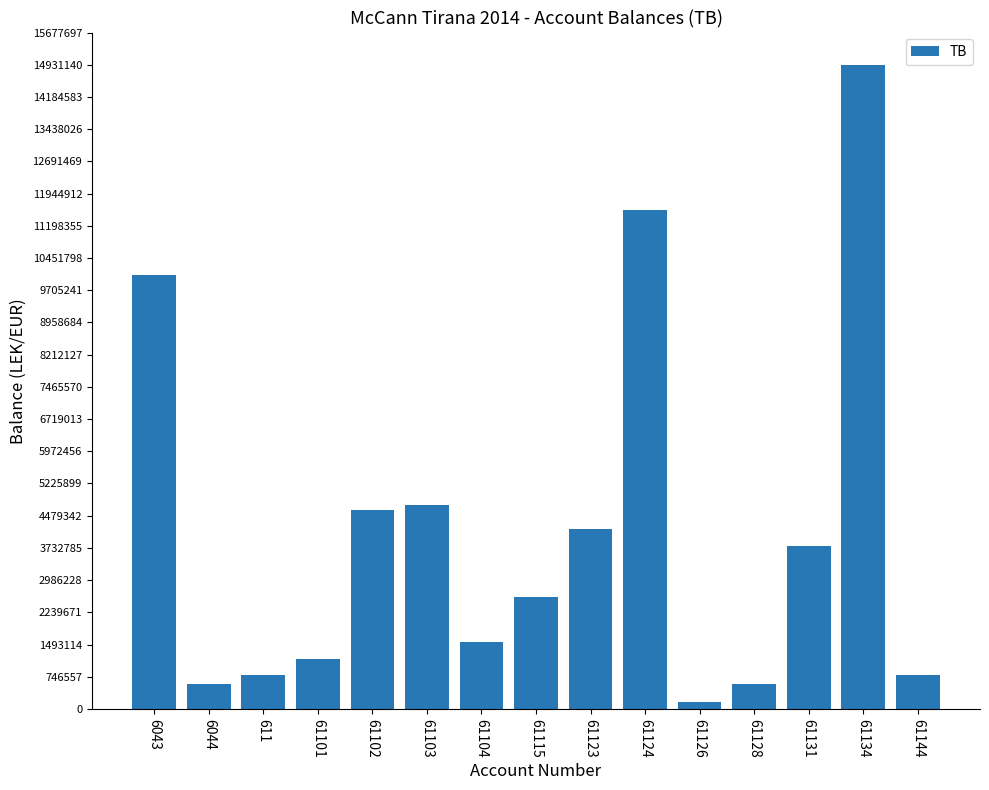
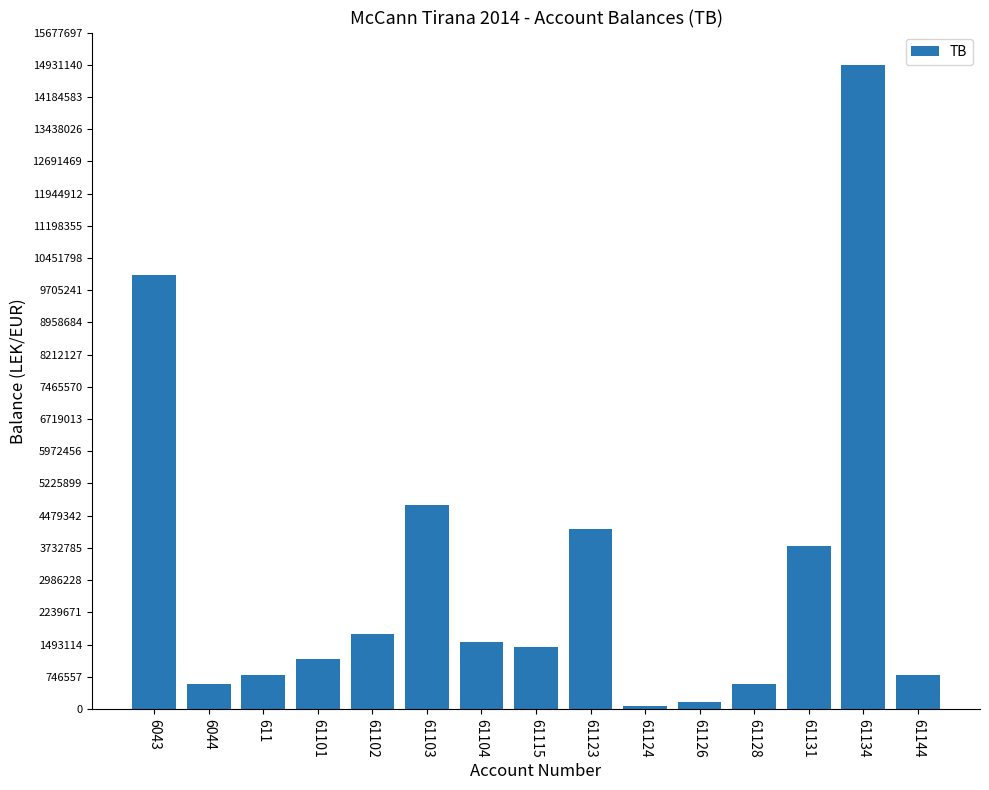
61102: 4600000 -> 1700000
61115: 2600000 -> 1400000
61124: 11600000 -> 100000
